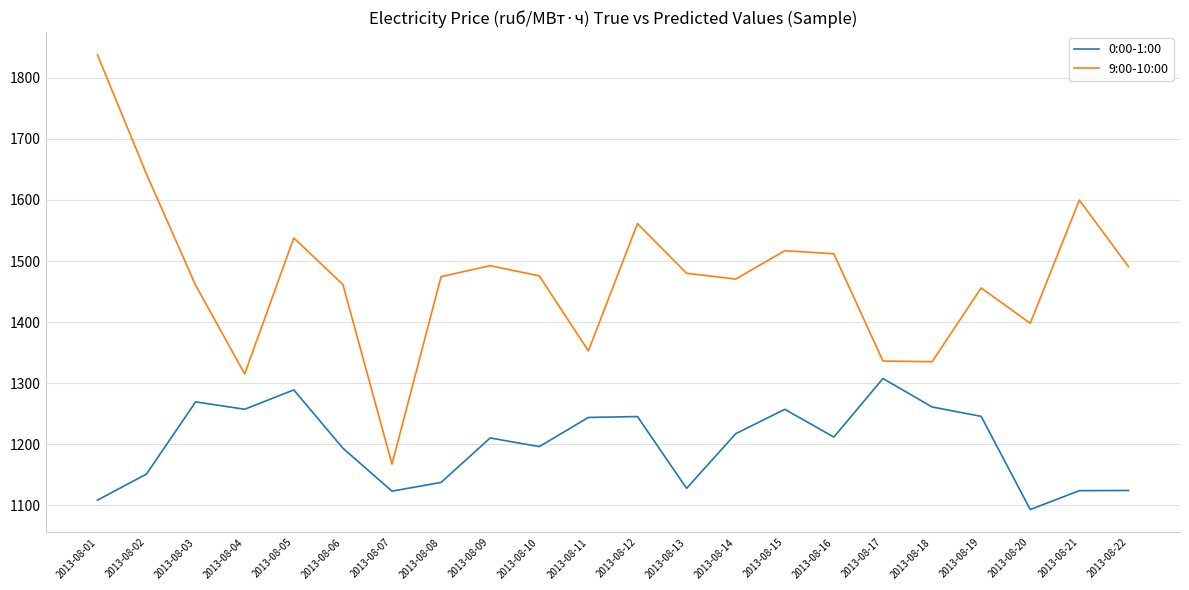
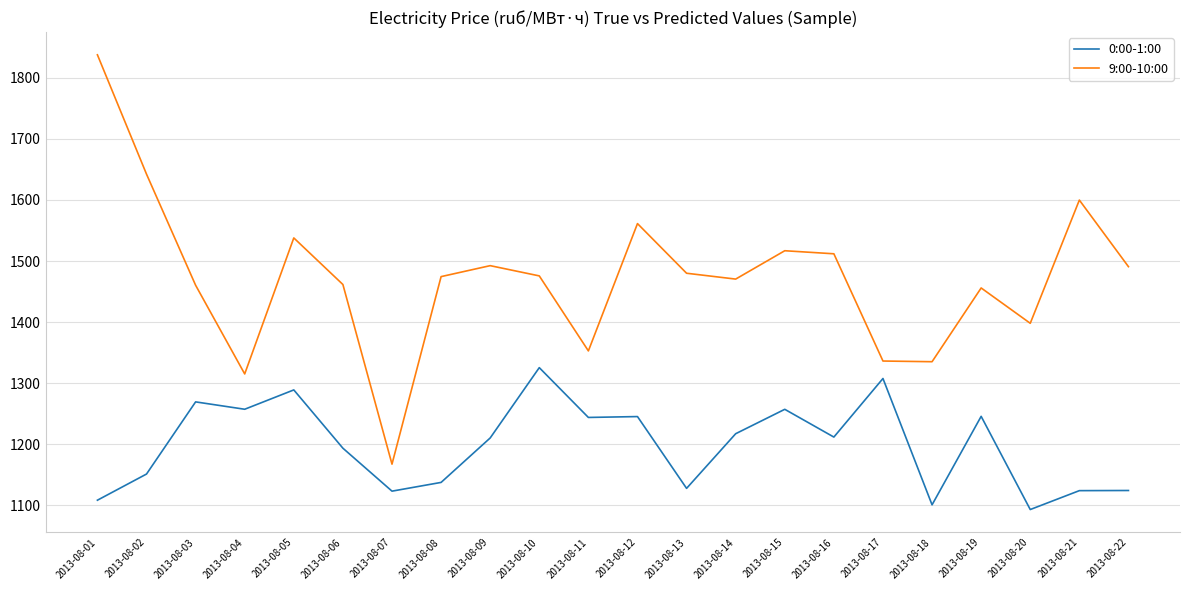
0:00-1:00, 2013-08-10: 1200 -> 1330
0:00-1:00, 2013-08-18: 1260 -> 1100
